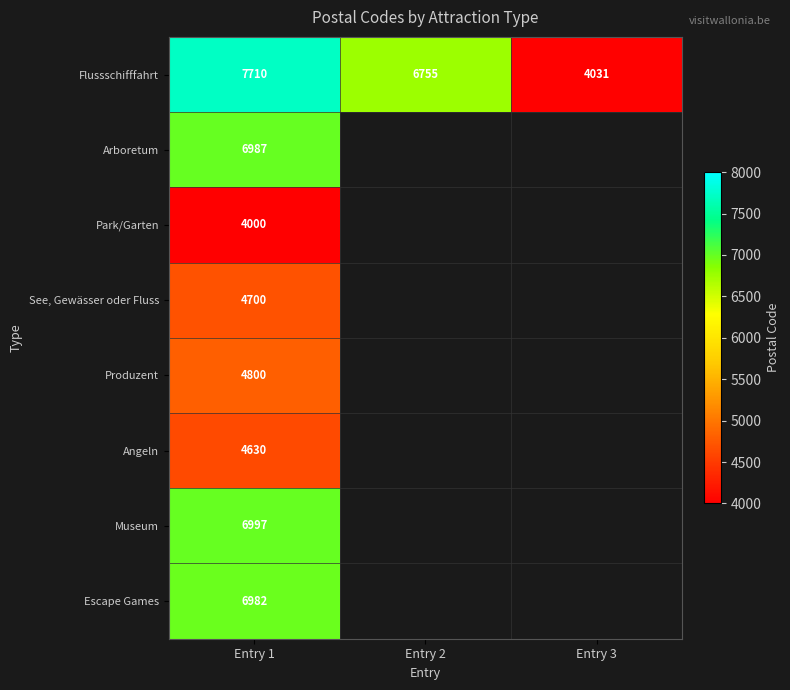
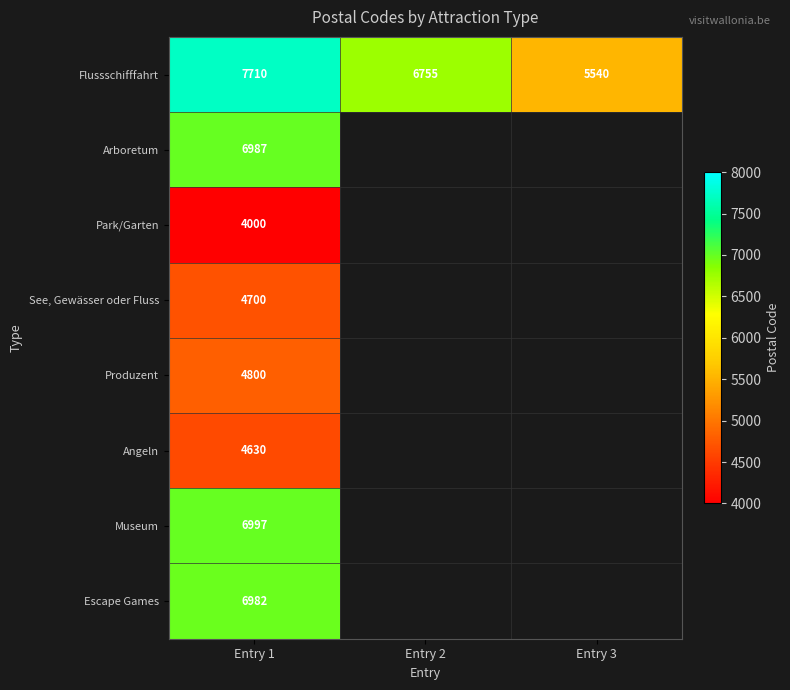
Flussschifffahrt, Entry 3: 4031 -> 5540
